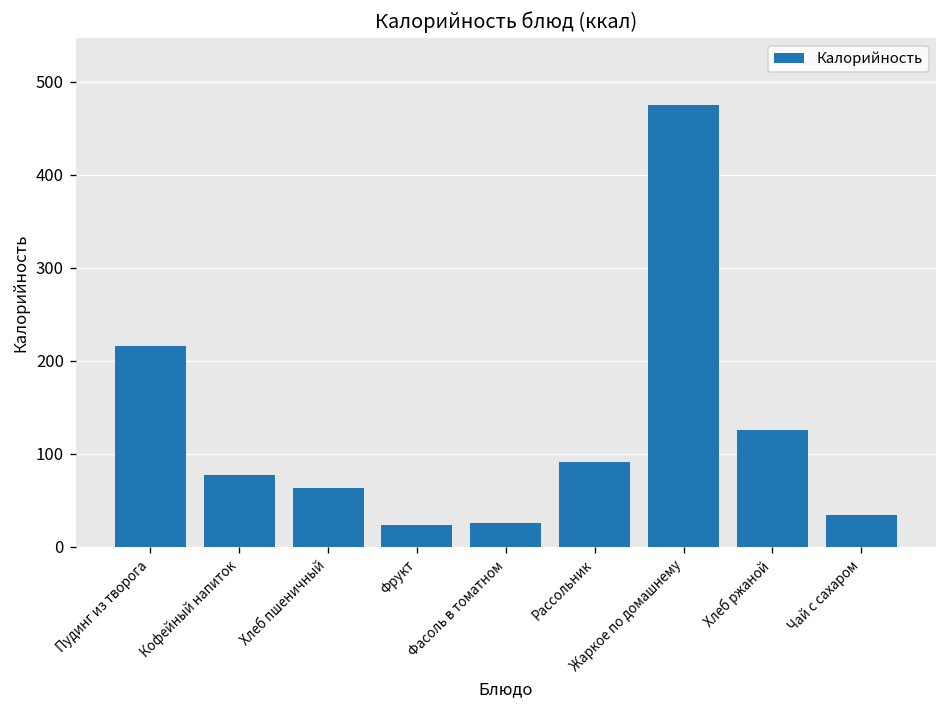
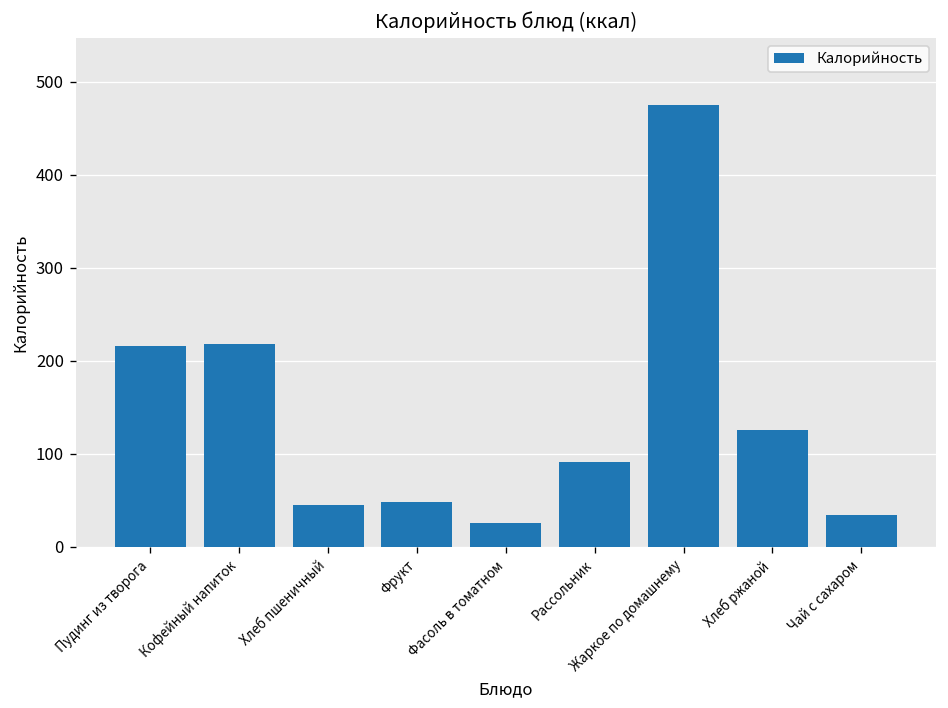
Кофейный напиток: 80 -> 220
Хлеб пшеничный: 60 -> 40
Фрукт: 20 -> 50
